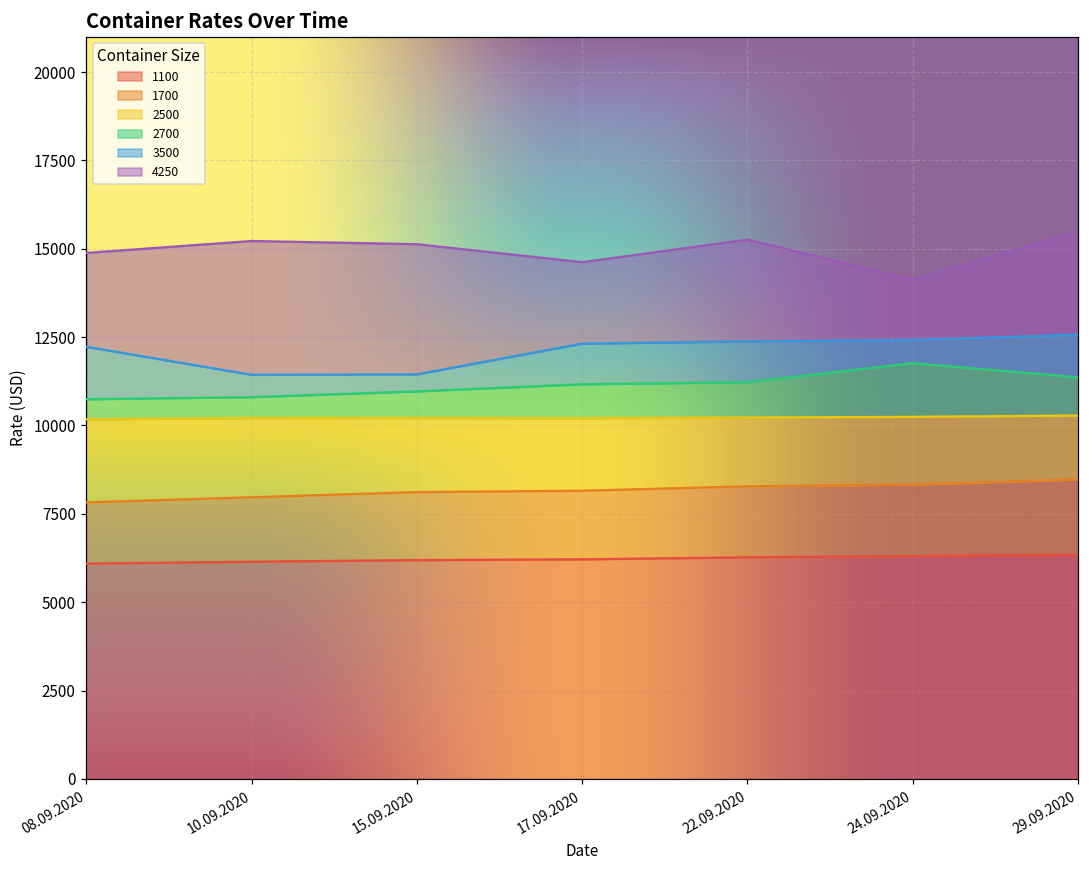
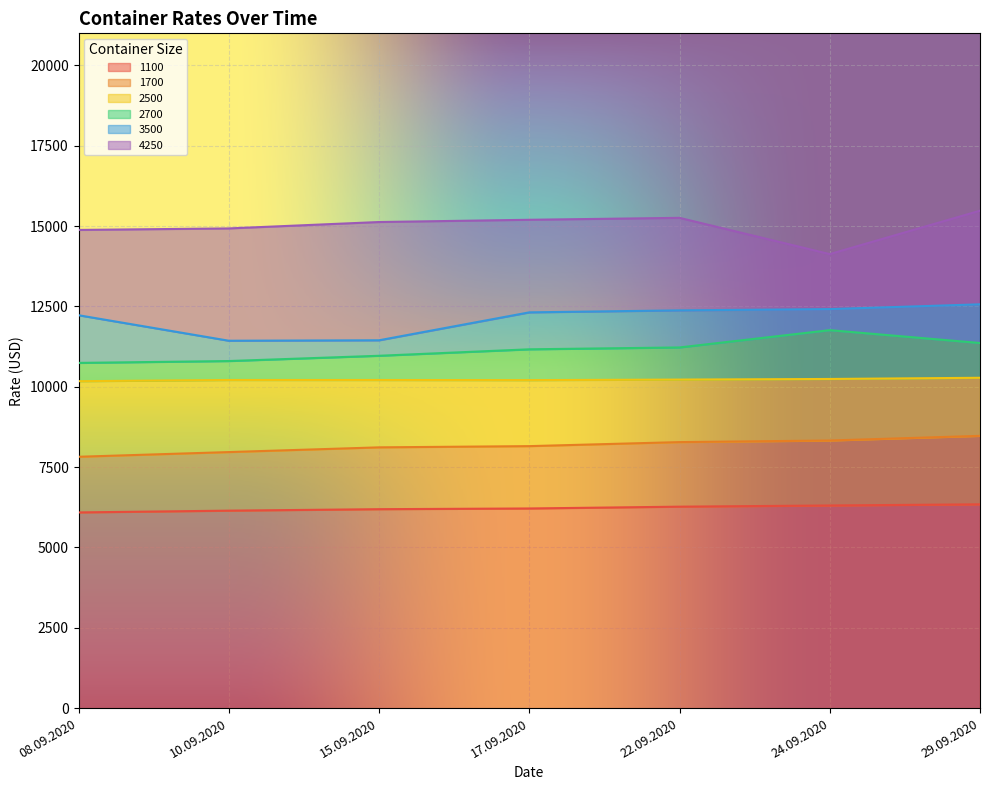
4250, 10.09.2020: 15200 -> 14900
4250, 17.09.2020: 14600 -> 15200
